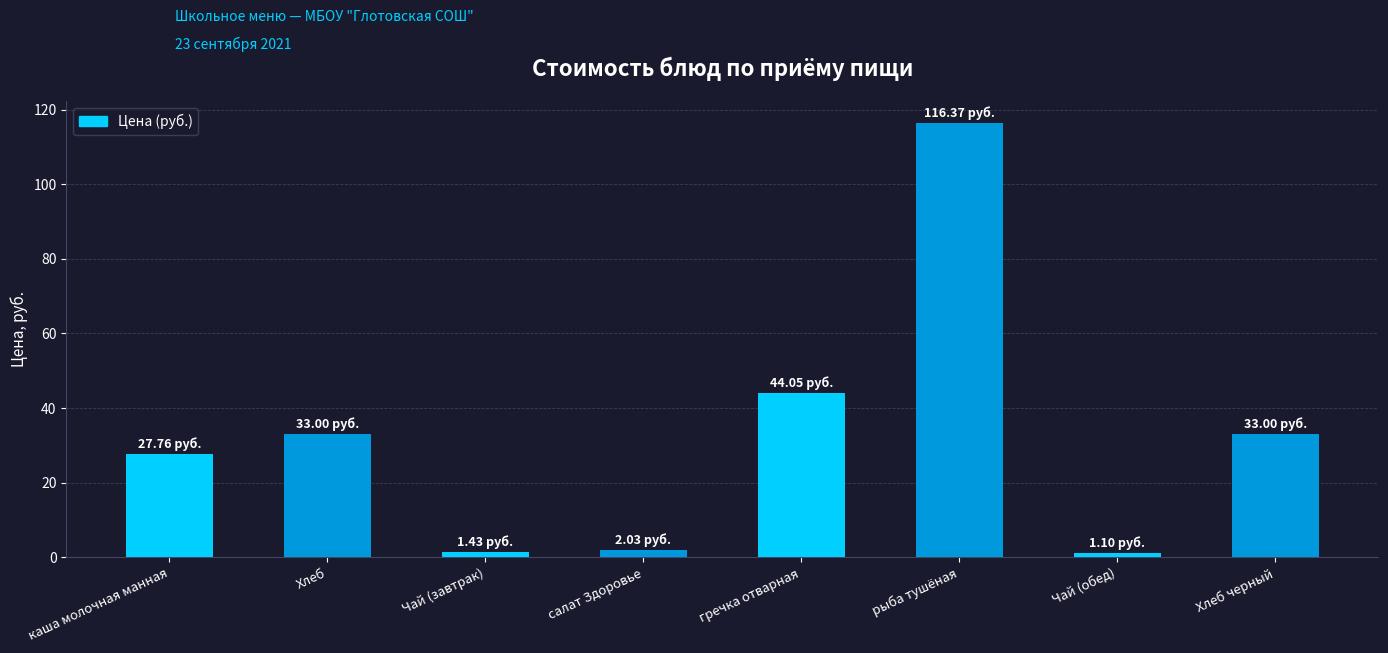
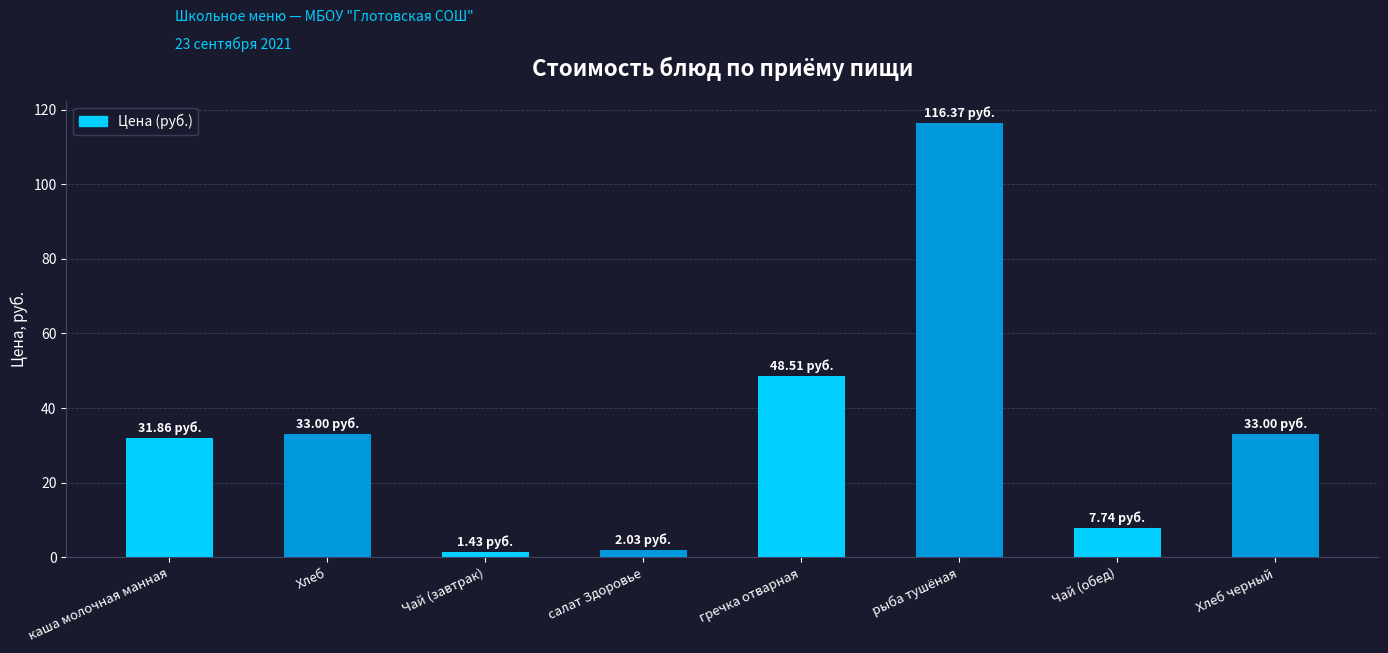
каша молочная манная: 27.76 -> 31.86
гречка отварная: 44.05 -> 48.51
Чай (обед): 1.10 -> 7.74
